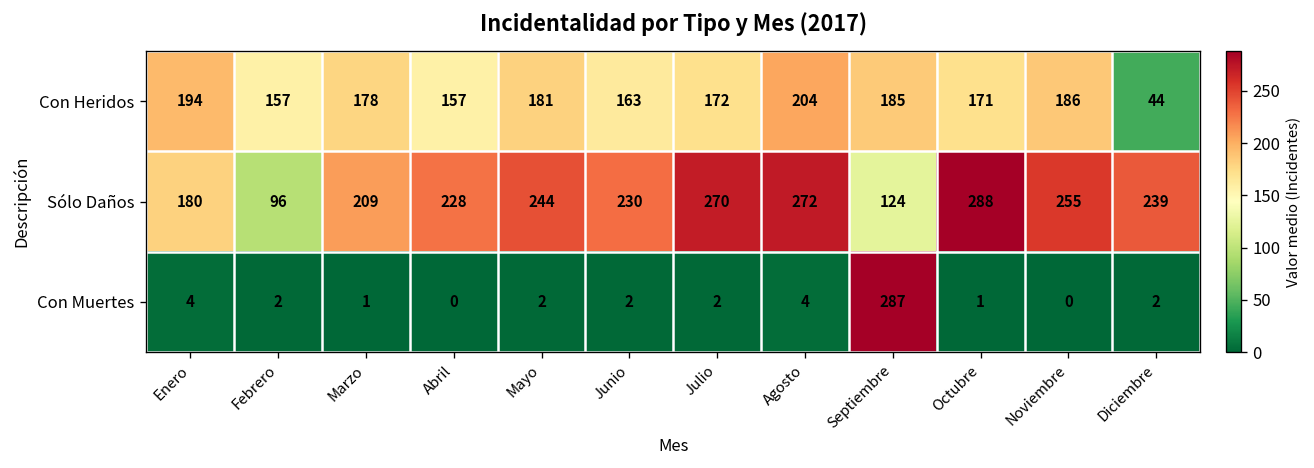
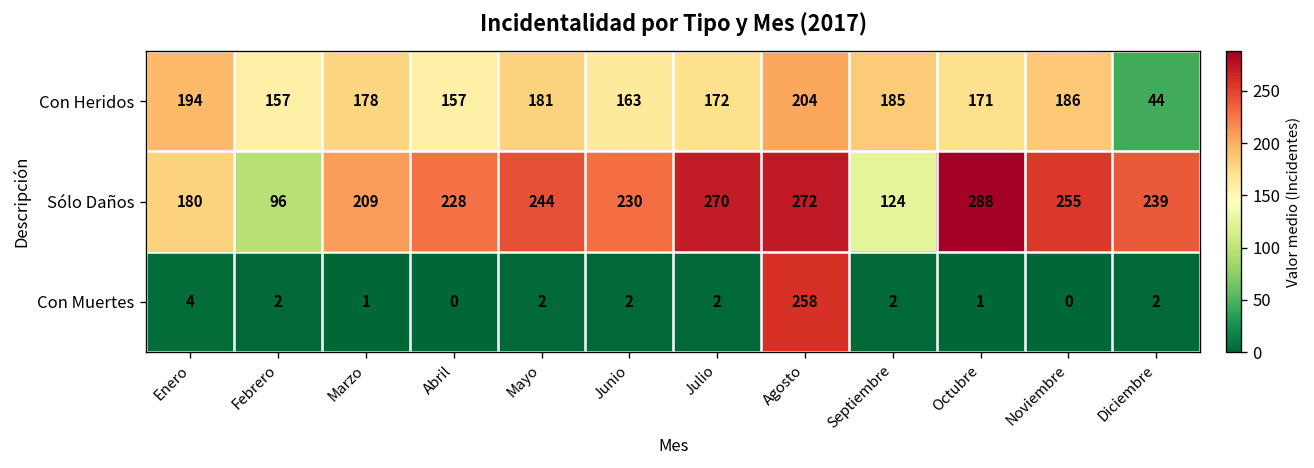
Con Muertes, Agosto: 4 -> 258
Con Muertes, Septiembre: 287 -> 2
